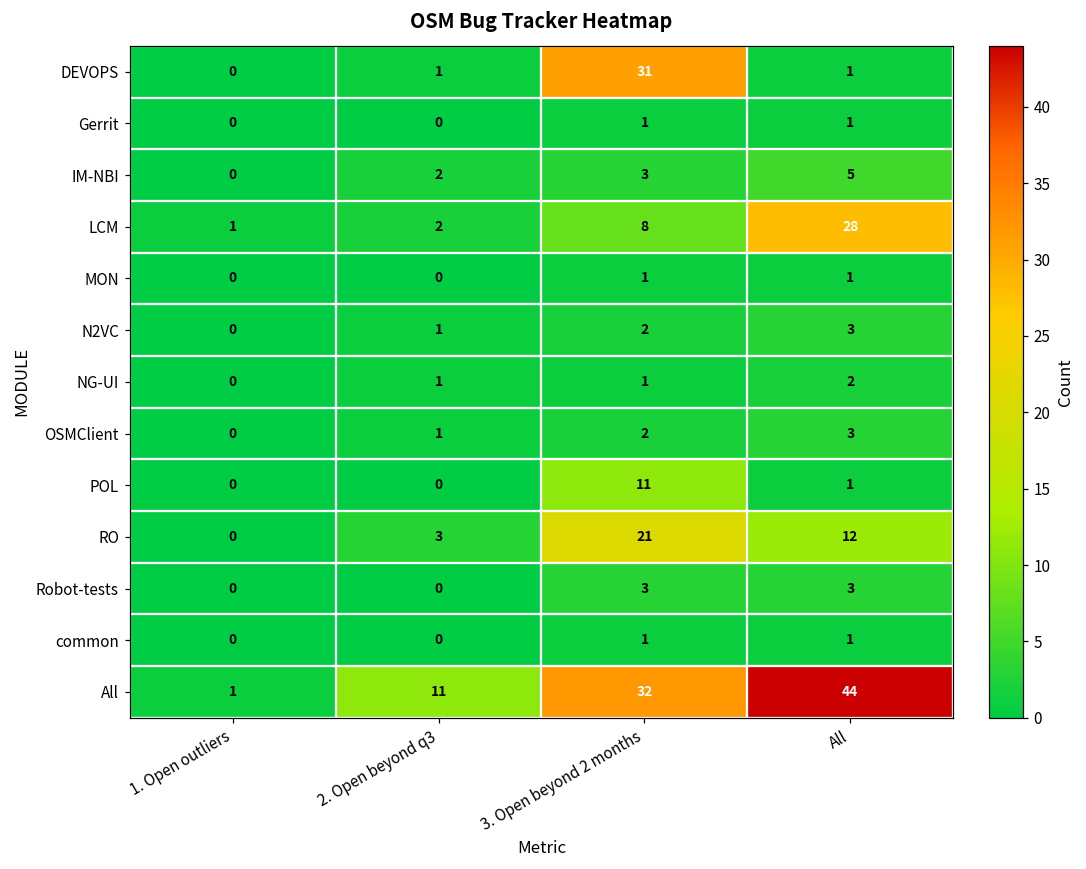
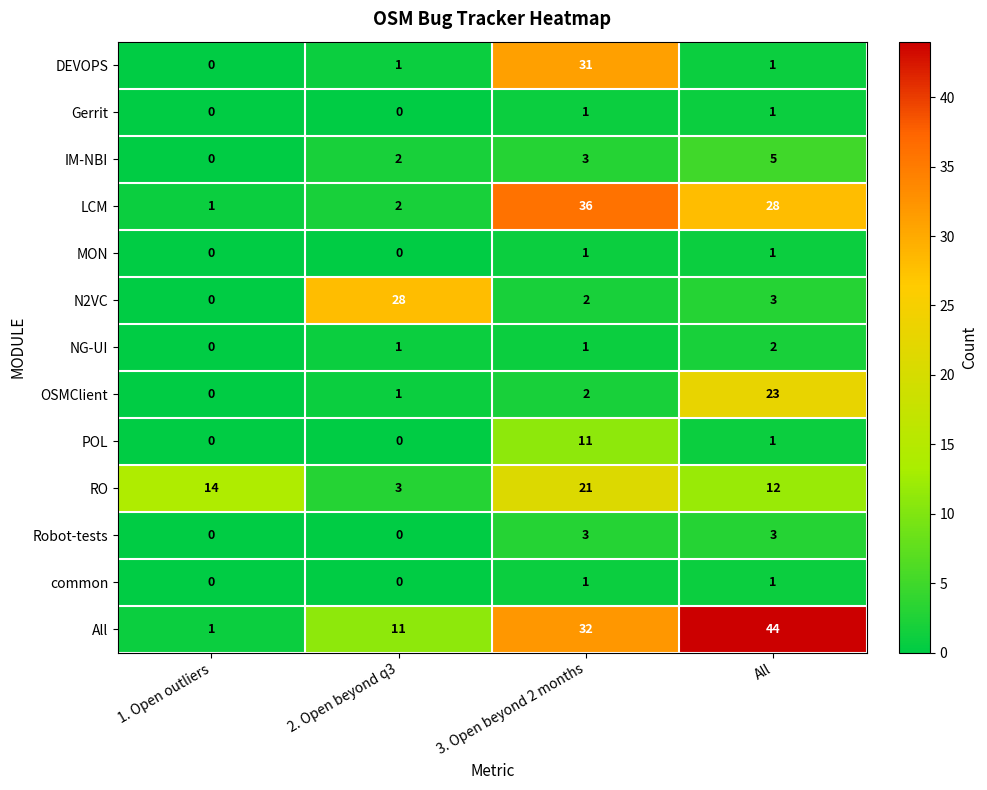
LCM, 3. Open beyond 2 months: 8 -> 36
N2VC, 2. Open beyond q3: 1 -> 28
OSMClient, All: 3 -> 23
RO, 1. Open outliers: 0 -> 14
